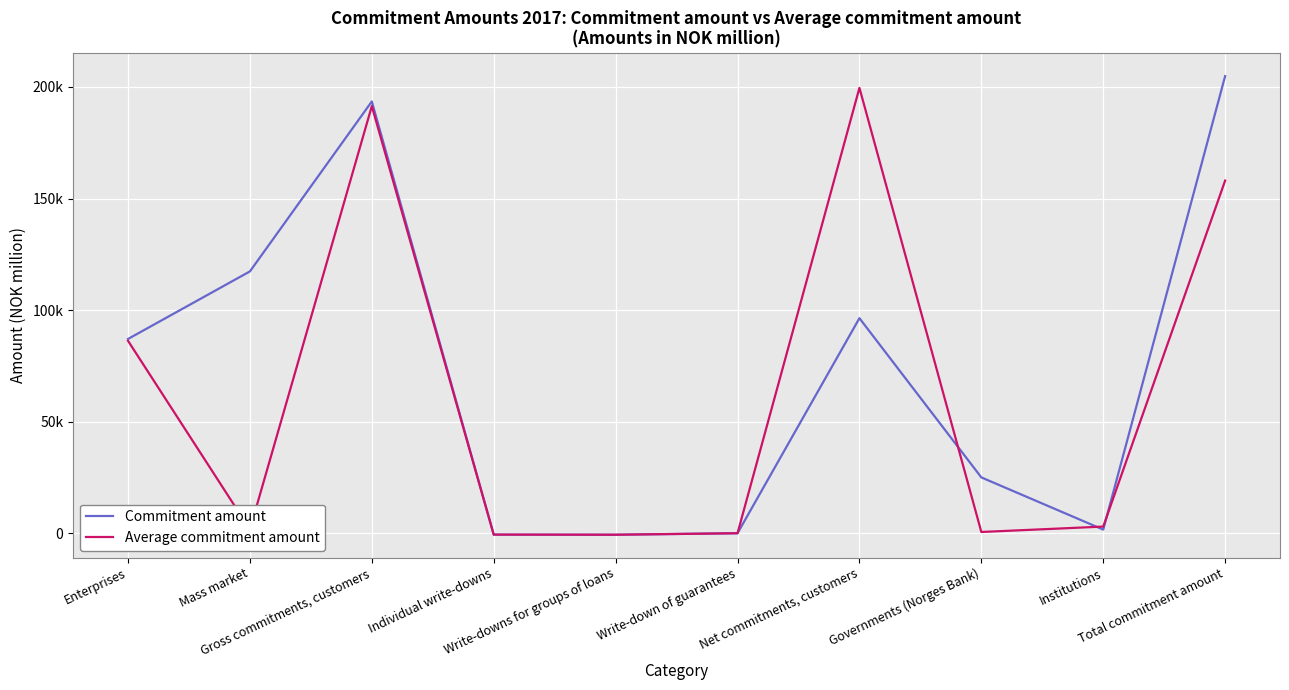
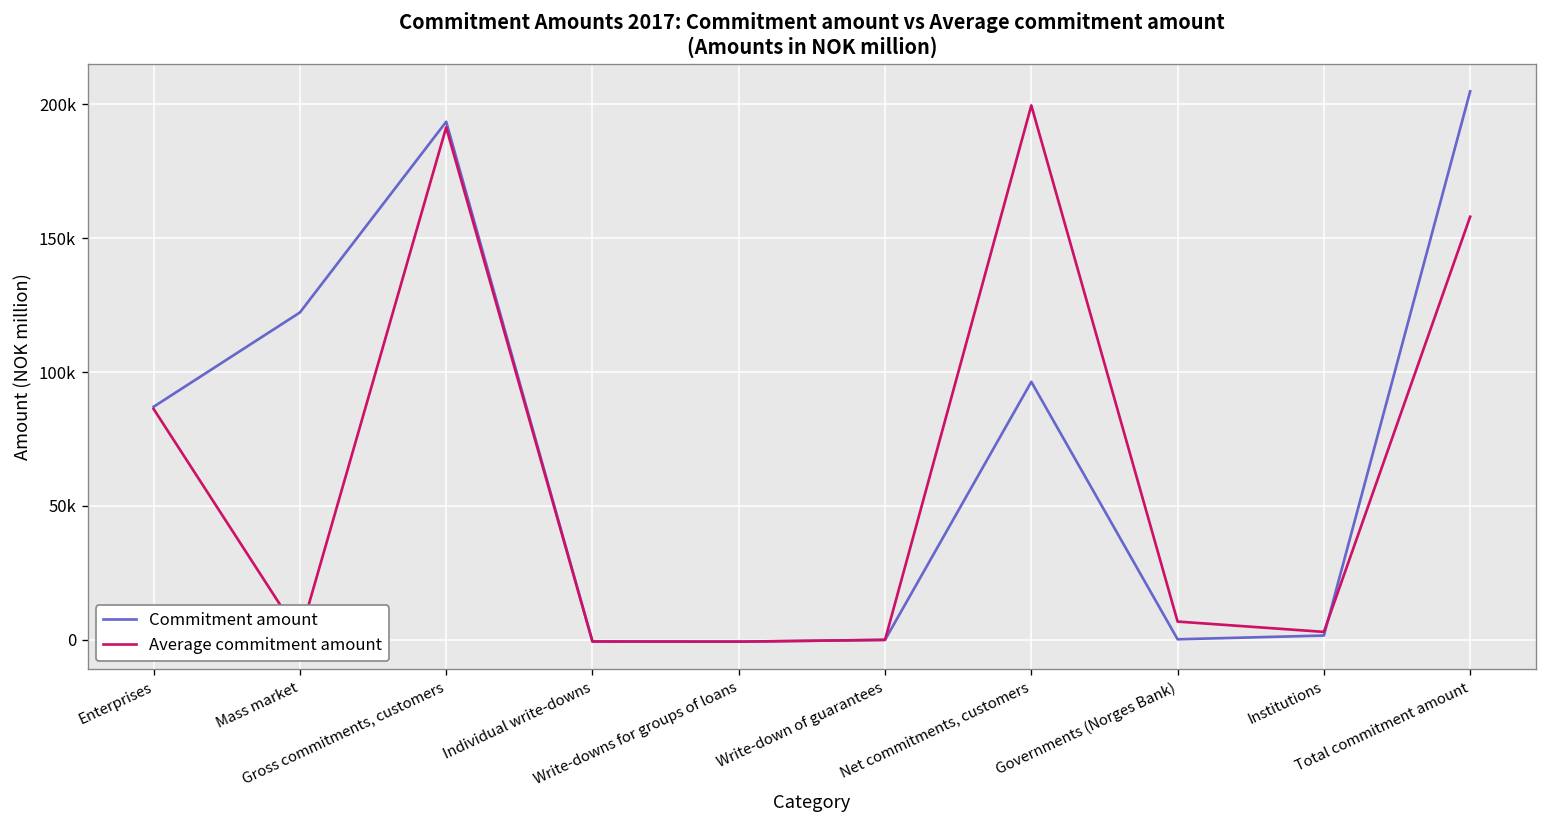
Commitment amount, Mass market: 117000 -> 122000
Commitment amount, Governments (Norges Bank): 25000 -> 0
Average commitment amount, Governments (Norges Bank): 1000 -> 7000
